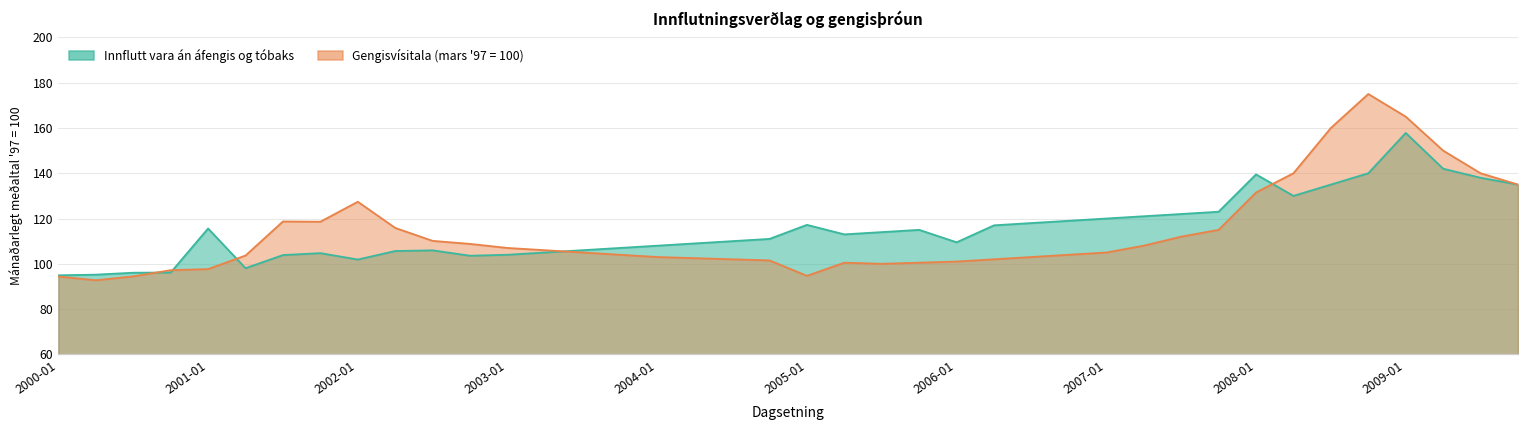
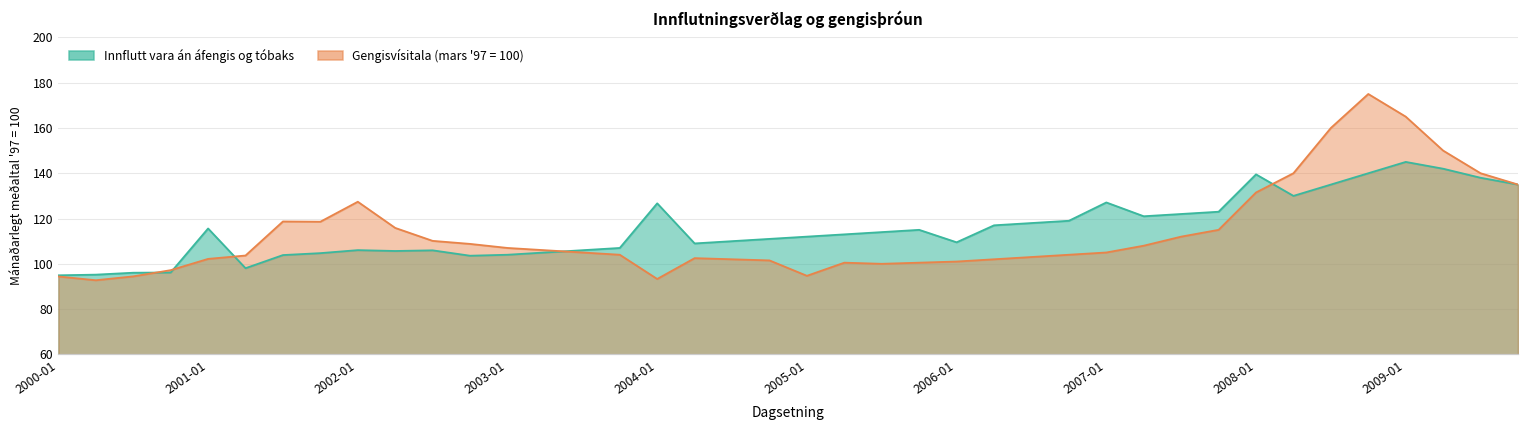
Gengisvísitala (mars '97 = 100), 2001-01: 98 -> 102
Innflutt vara án áfengis og tóbaks, 2002-01: 102 -> 106
Innflutt vara án áfengis og tóbaks, 2004-01: 108 -> 127
Gengisvísitala (mars '97 = 100), 2004-01: 103 -> 93
Innflutt vara án áfengis og tóbaks, 2005-01: 117 -> 112
Innflutt vara án áfengis og tóbaks, 2007-01: 120 -> 127
Innflutt vara án áfengis og tóbaks, 2009-01: 158 -> 145
